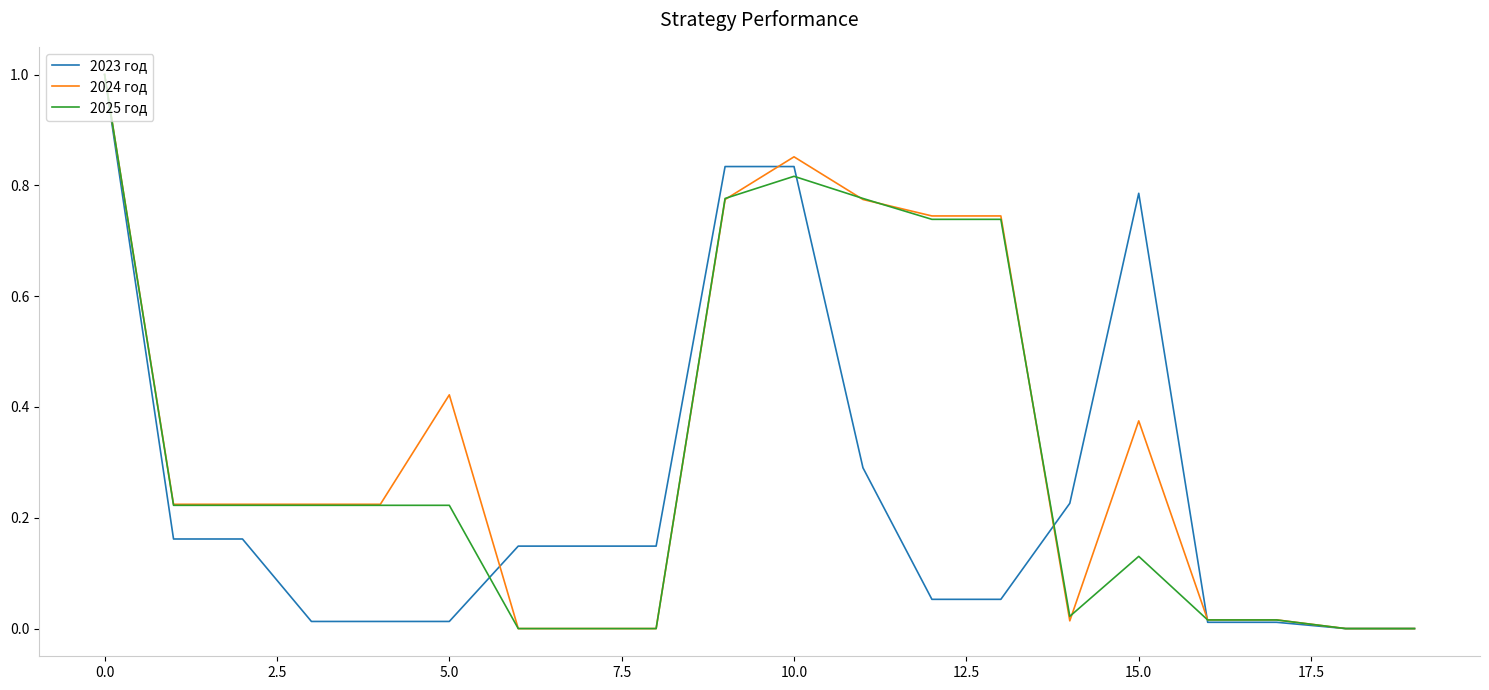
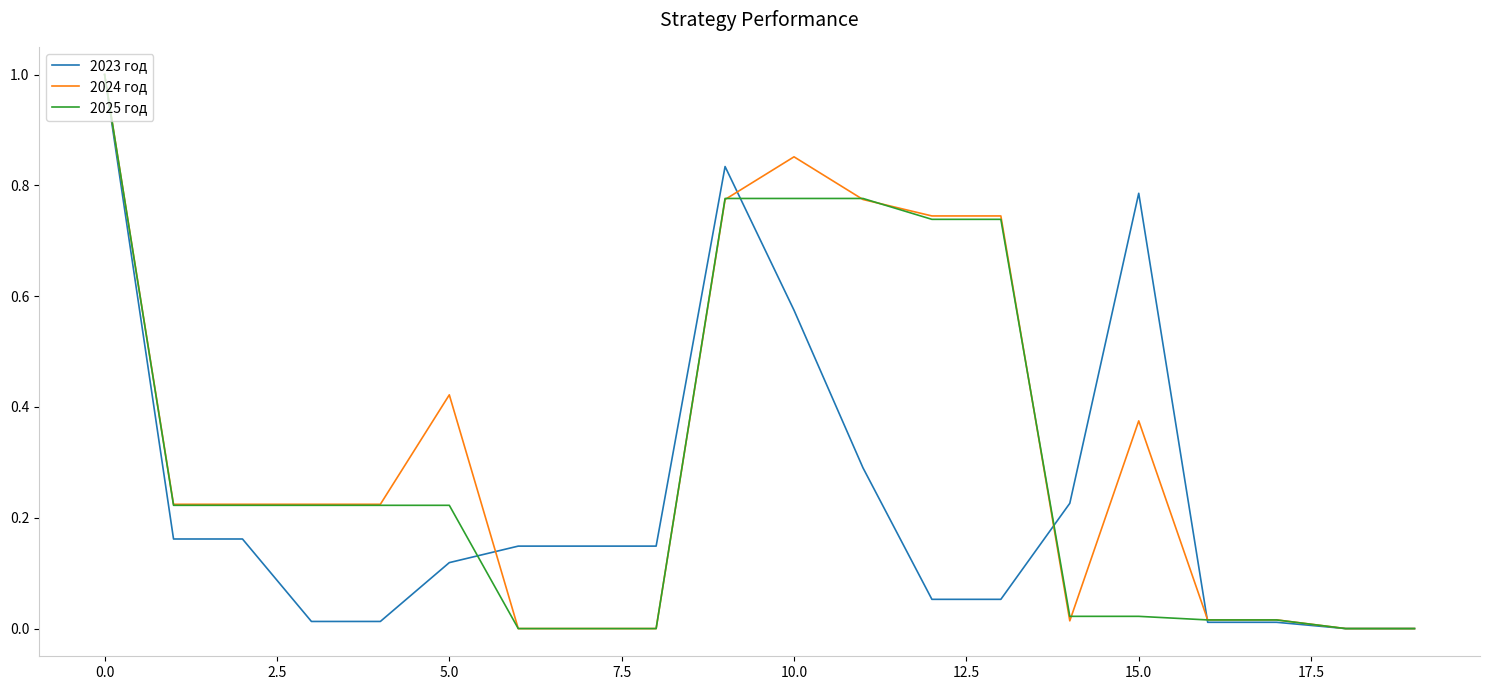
2023 год, 5.0: 0.01 -> 0.12
2023 год, 10.0: 0.83 -> 0.57
2025 год, 10.0: 0.82 -> 0.78
2025 год, 15.0: 0.13 -> 0.02
